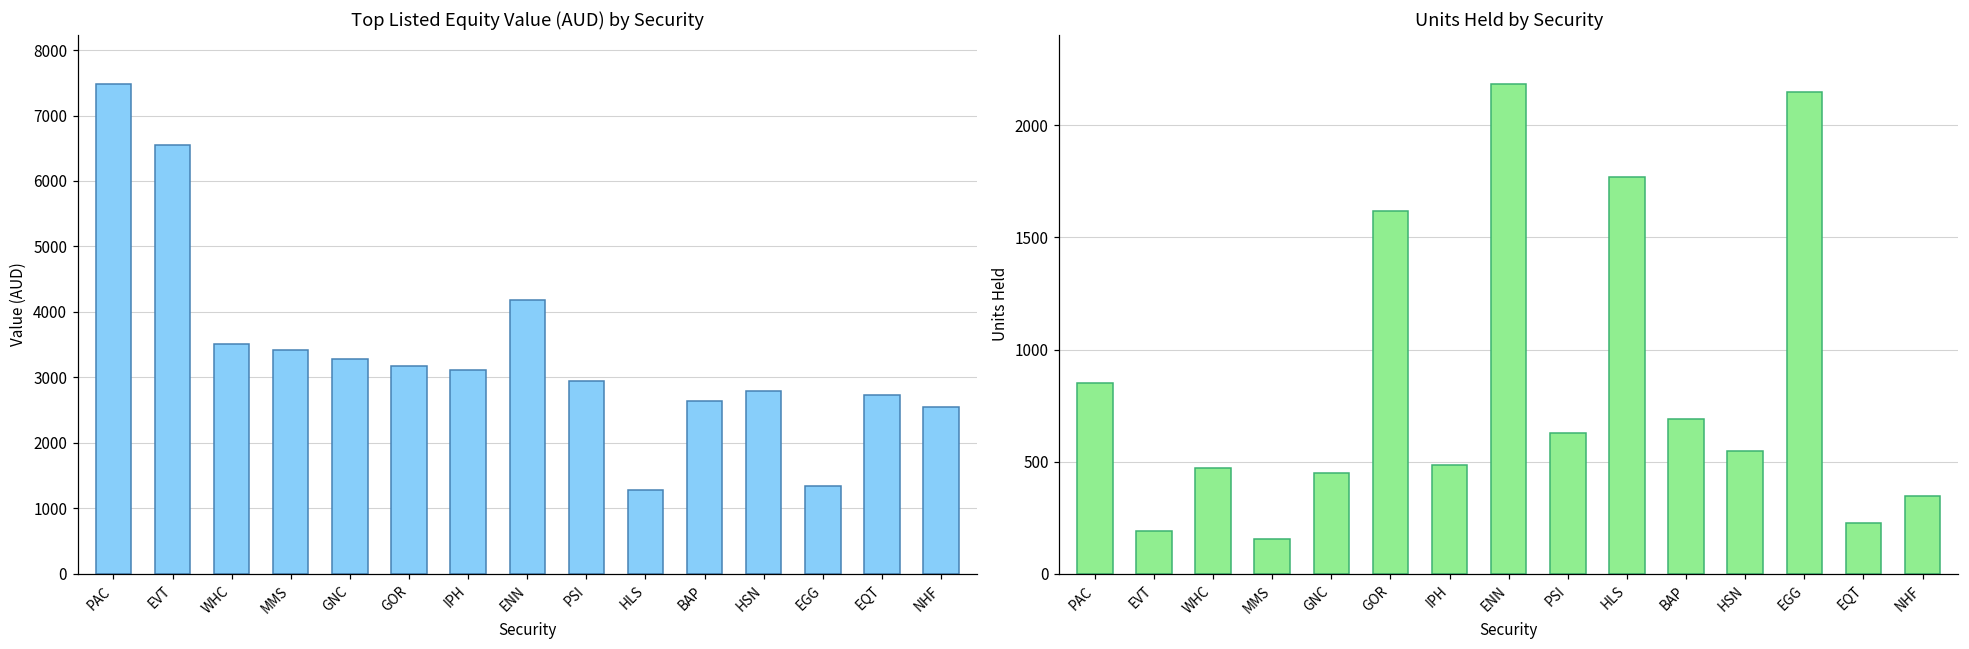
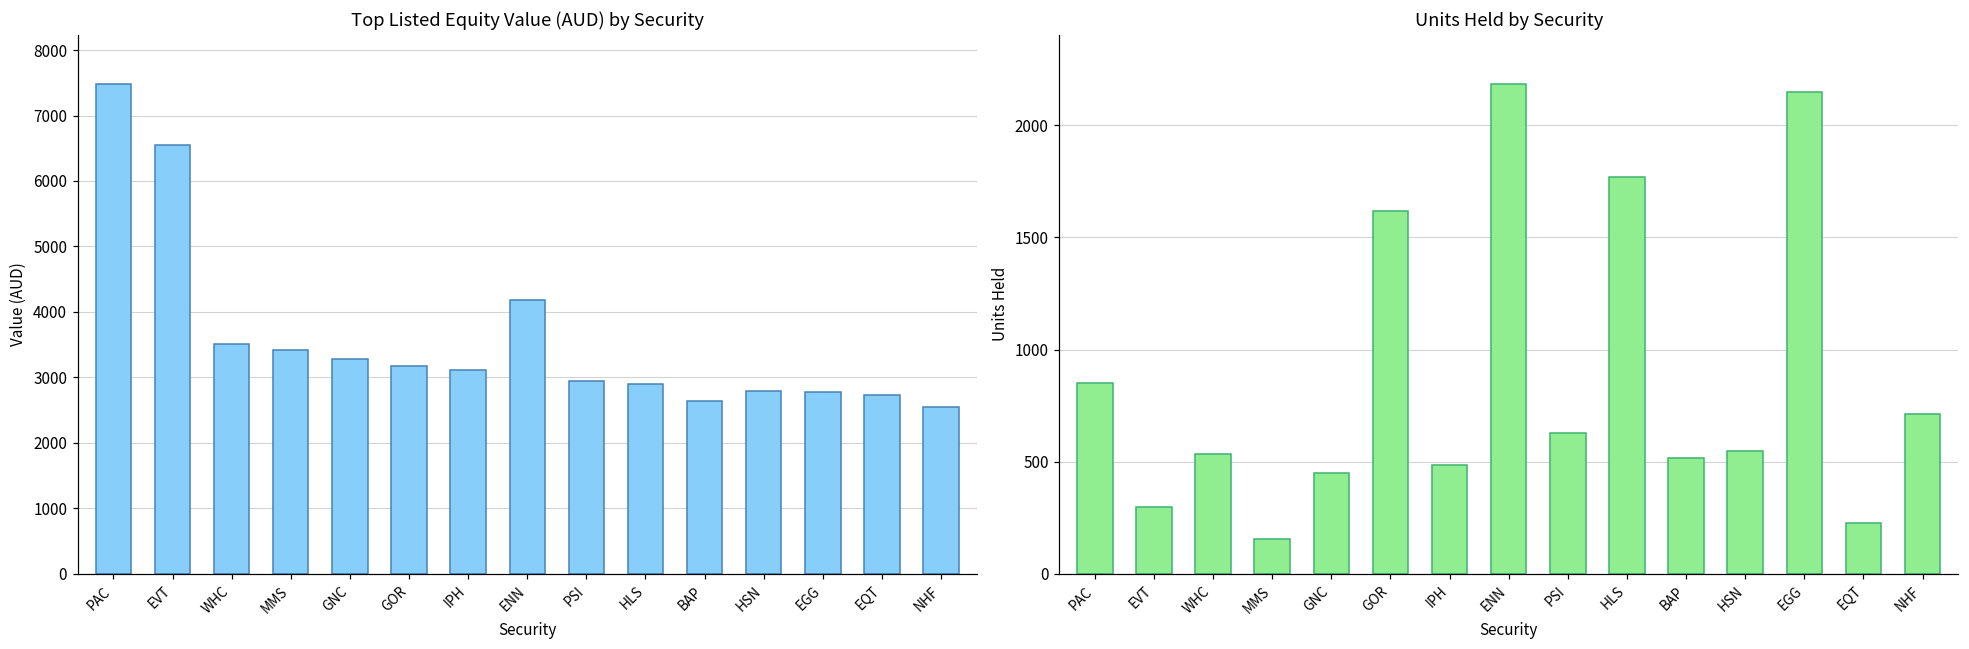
Top Listed Equity Value (AUD) by Security, HLS: 1300 -> 2900
Top Listed Equity Value (AUD) by Security, EGG: 1300 -> 2800
Units Held by Security, EVT: 190 -> 300
Units Held by Security, WHC: 470 -> 530
Units Held by Security, BAP: 690 -> 510
Units Held by Security, NHF: 350 -> 710
